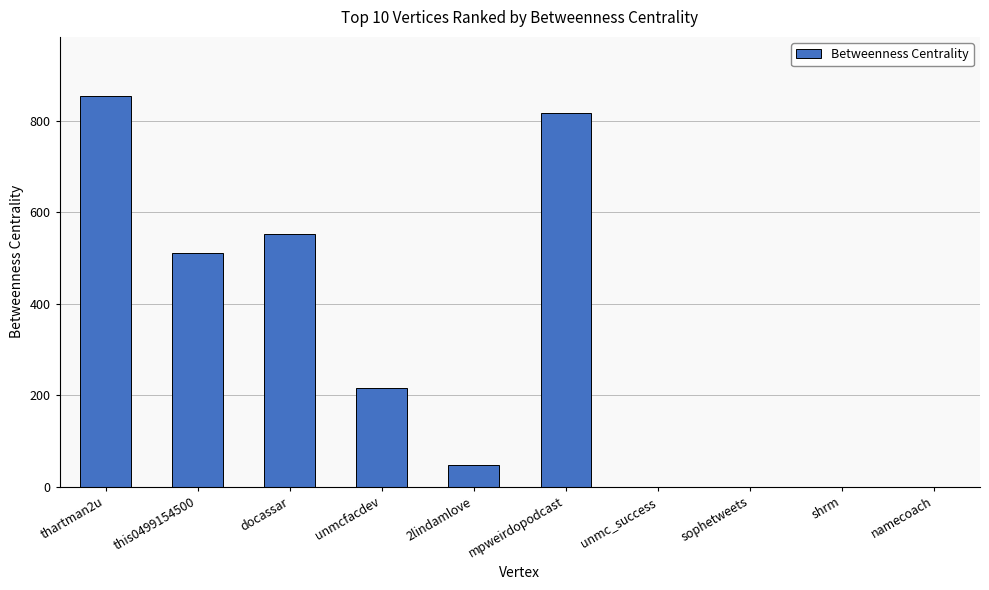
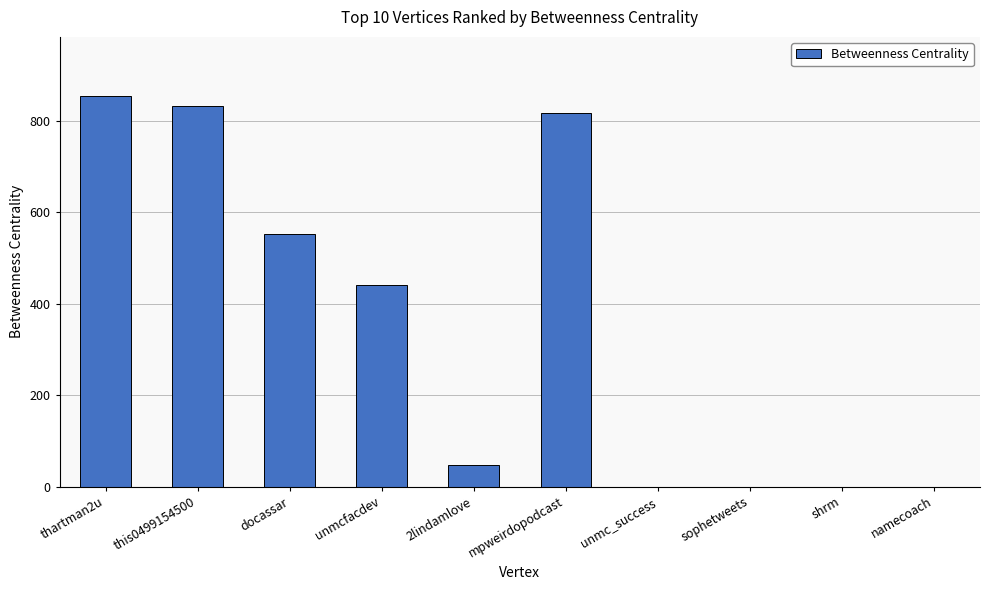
this0499154500: 510 -> 830
unmcfacdev: 220 -> 440
